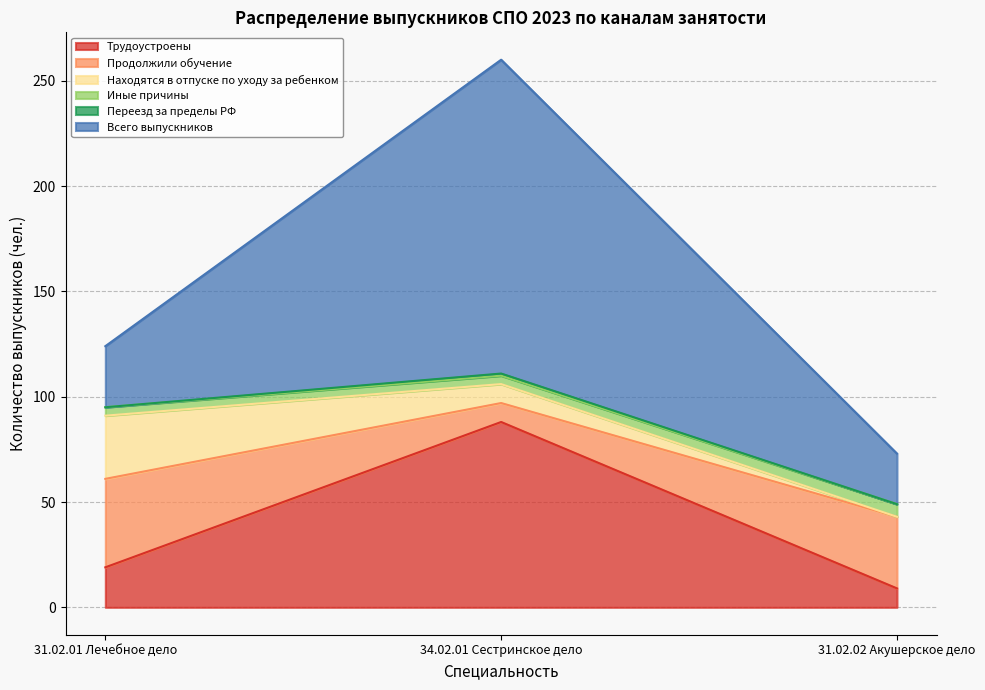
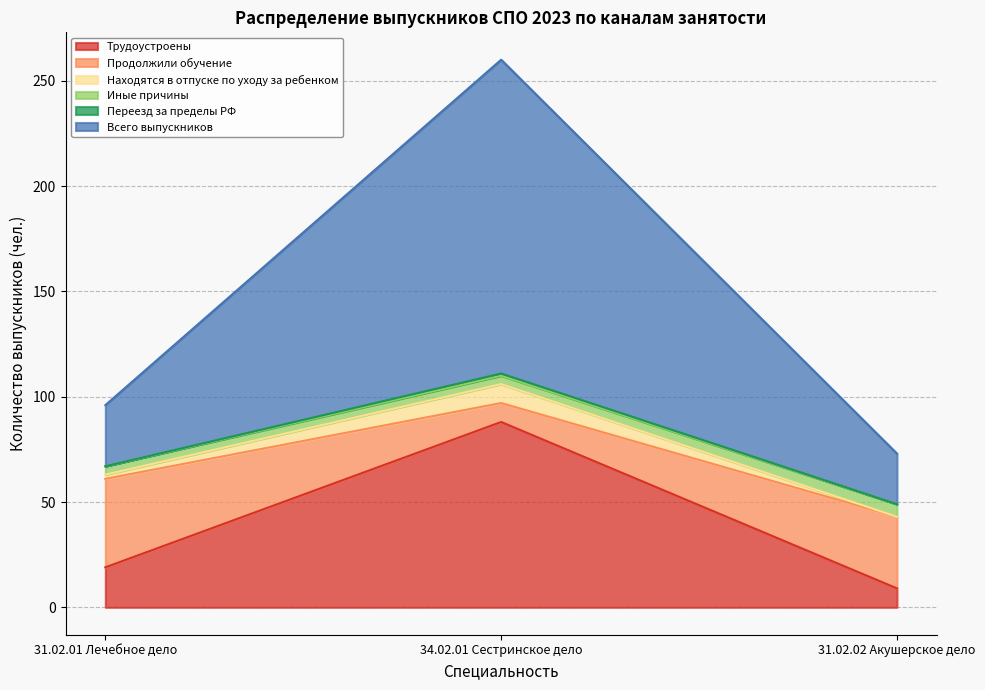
Находятся в отпуске по уходу за ребенком, 31.02.01 Лечебное дело: 30 -> 2
